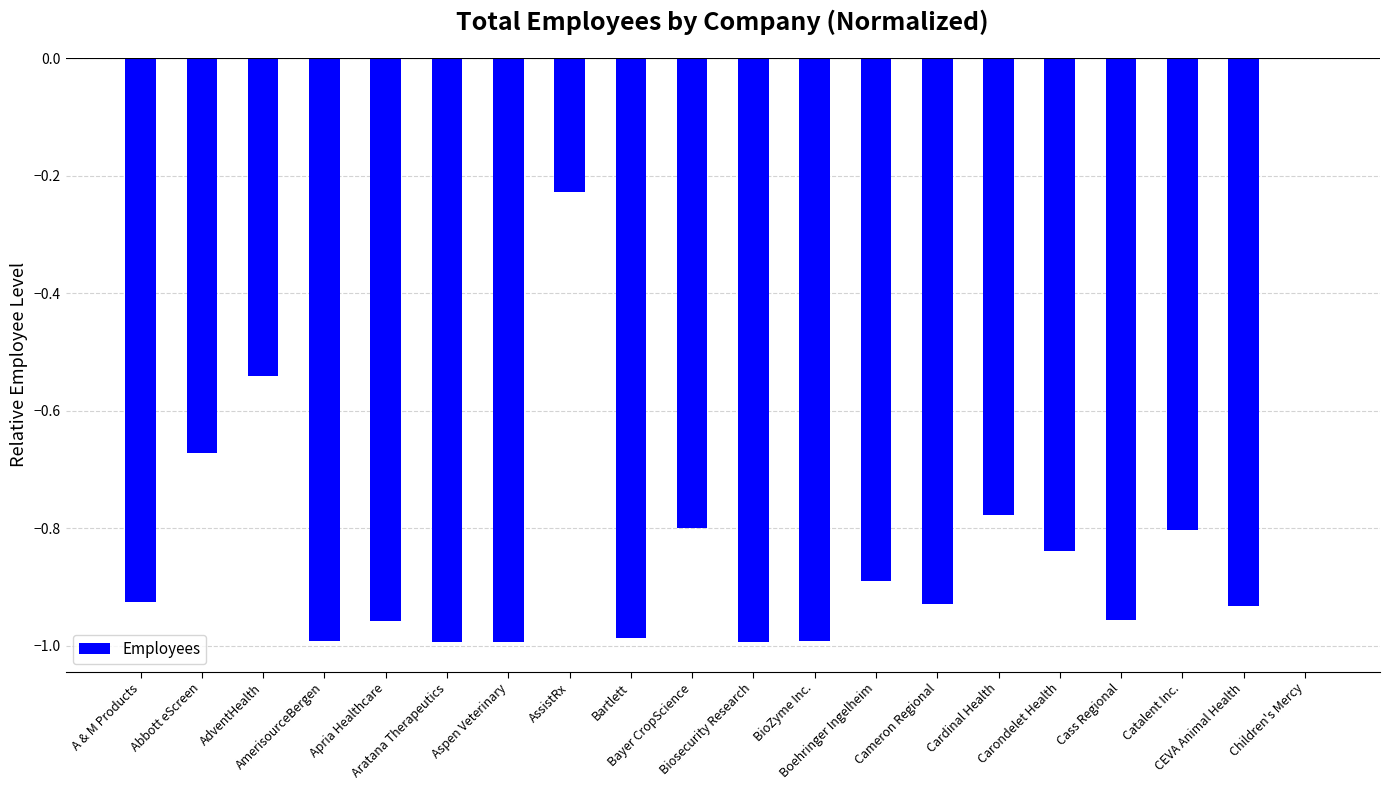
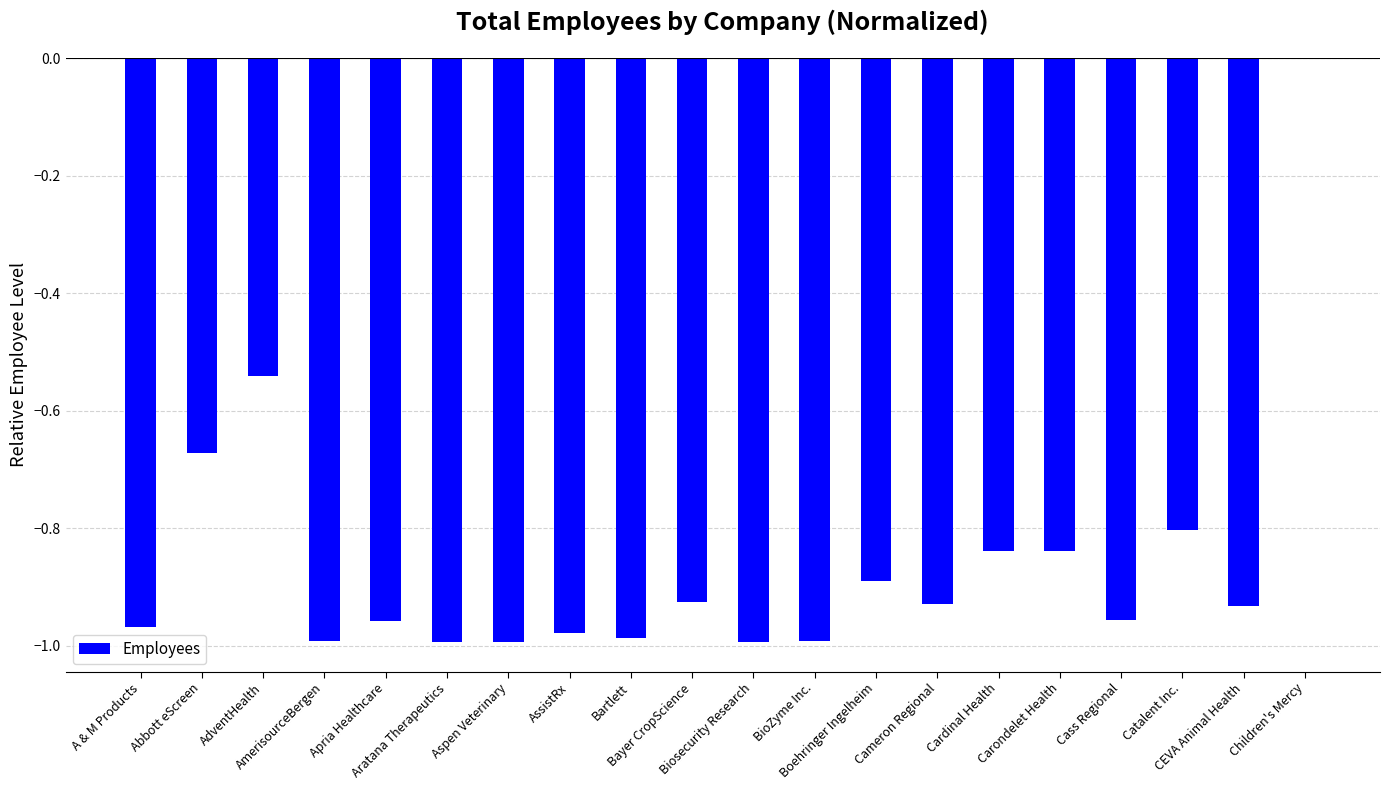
A & M Products: -0.93 -> -0.97
AssistRx: -0.23 -> -0.98
Bayer CropScience: -0.80 -> -0.93
Cardinal Health: -0.78 -> -0.84
